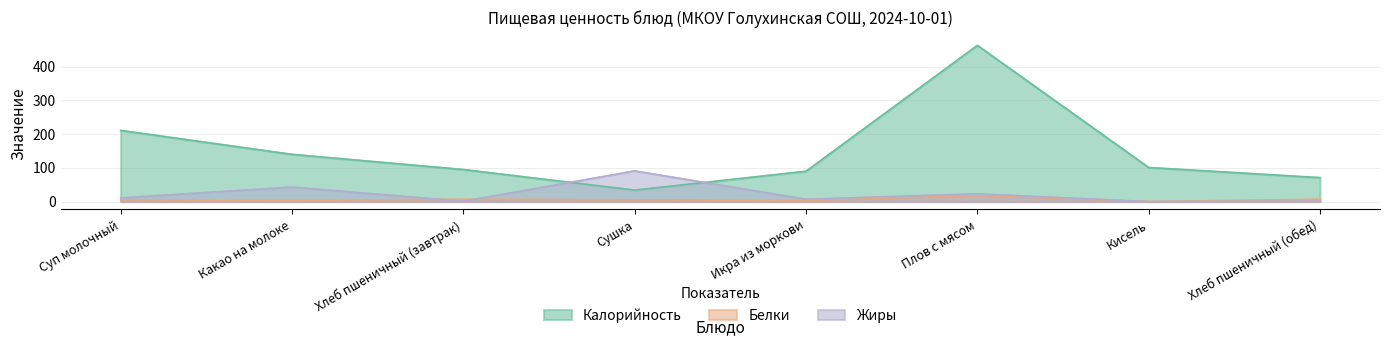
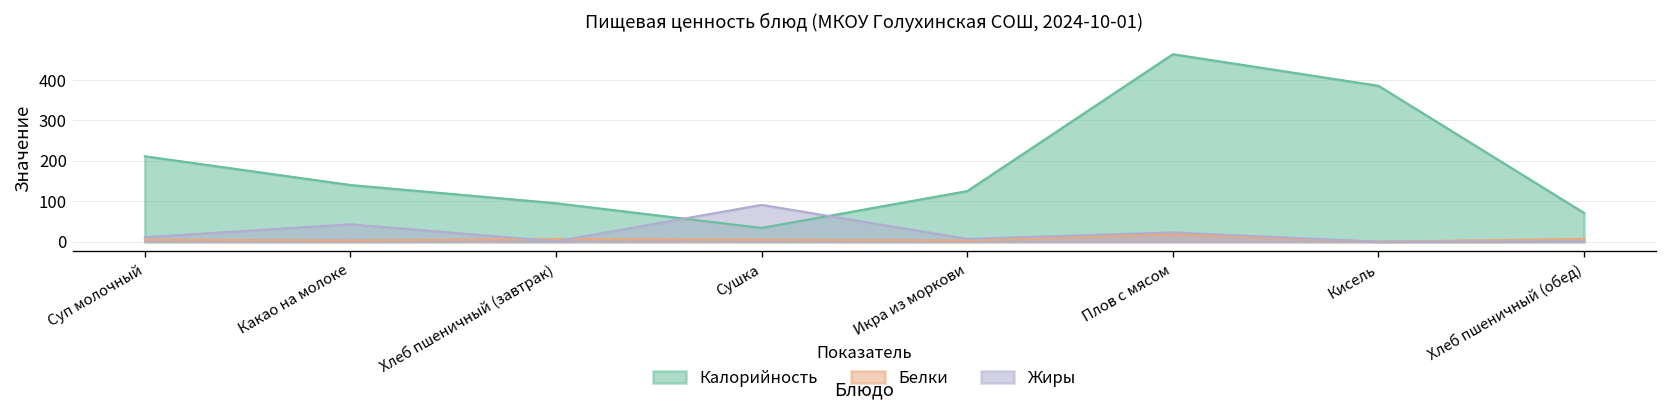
Калорийность, Икра из моркови: 90 -> 130
Калорийность, Кисель: 100 -> 390
